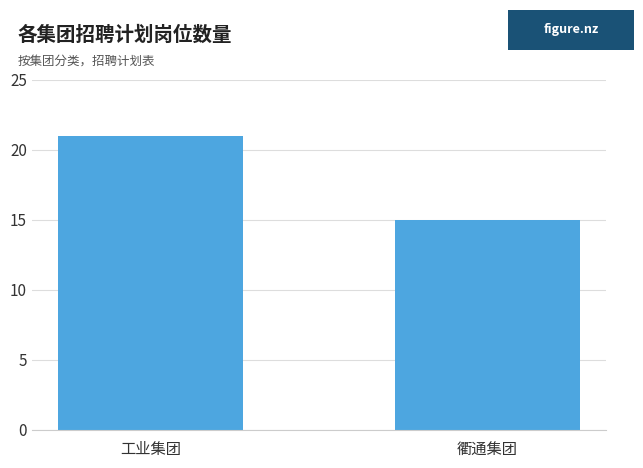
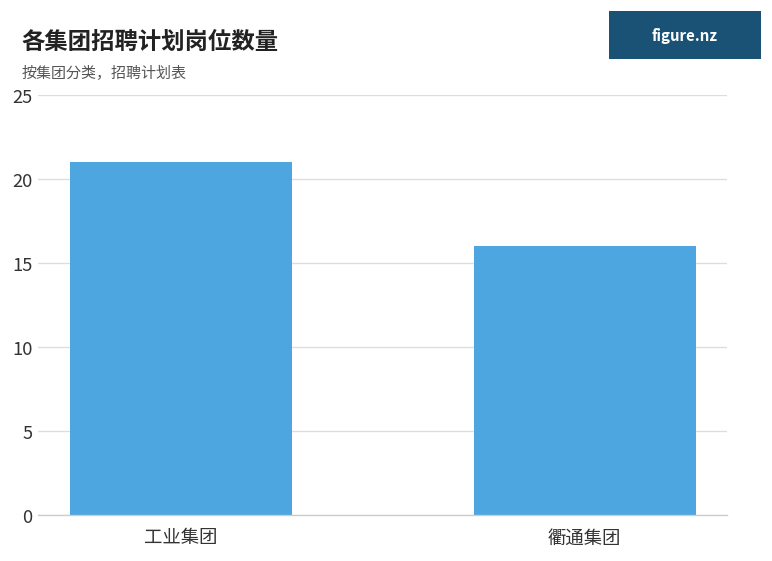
衢通集团: 15 -> 16
